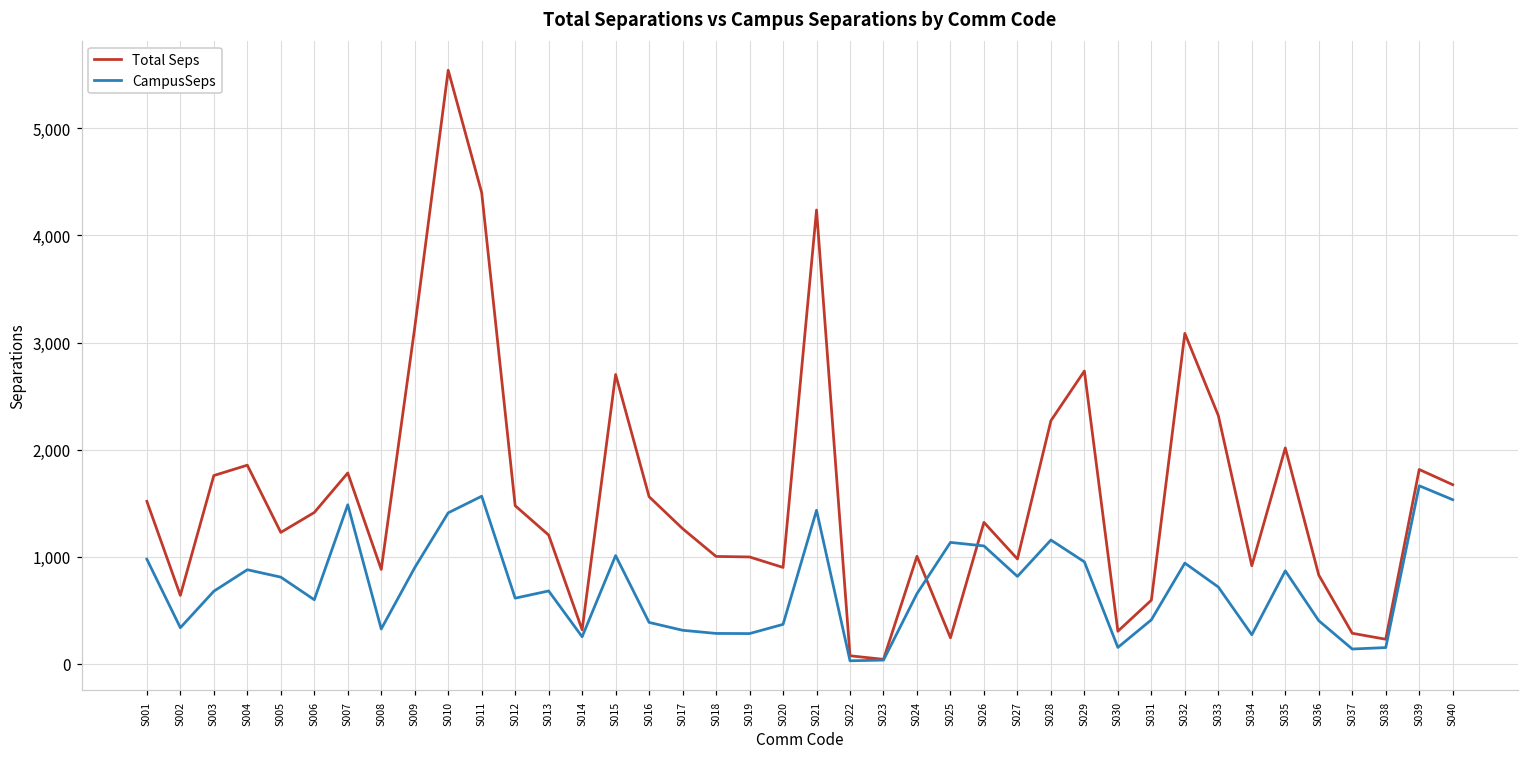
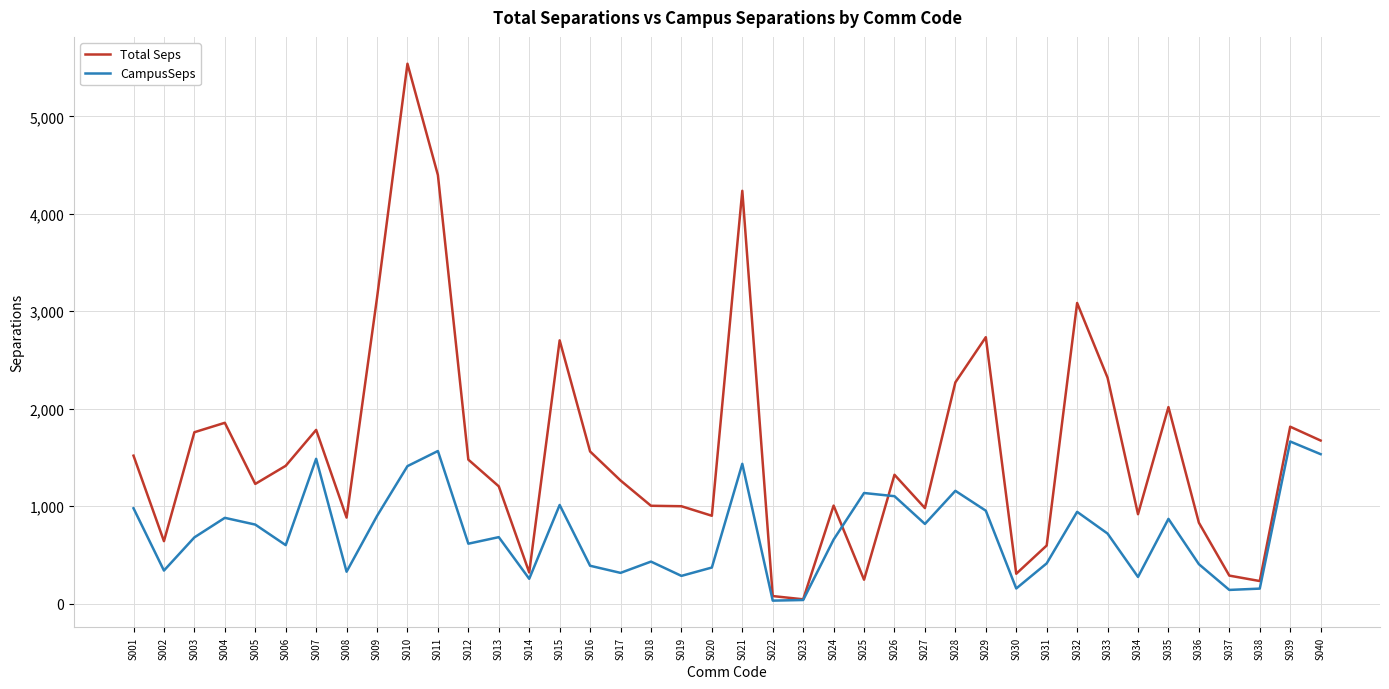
CampusSeps, S018: 300 -> 400
